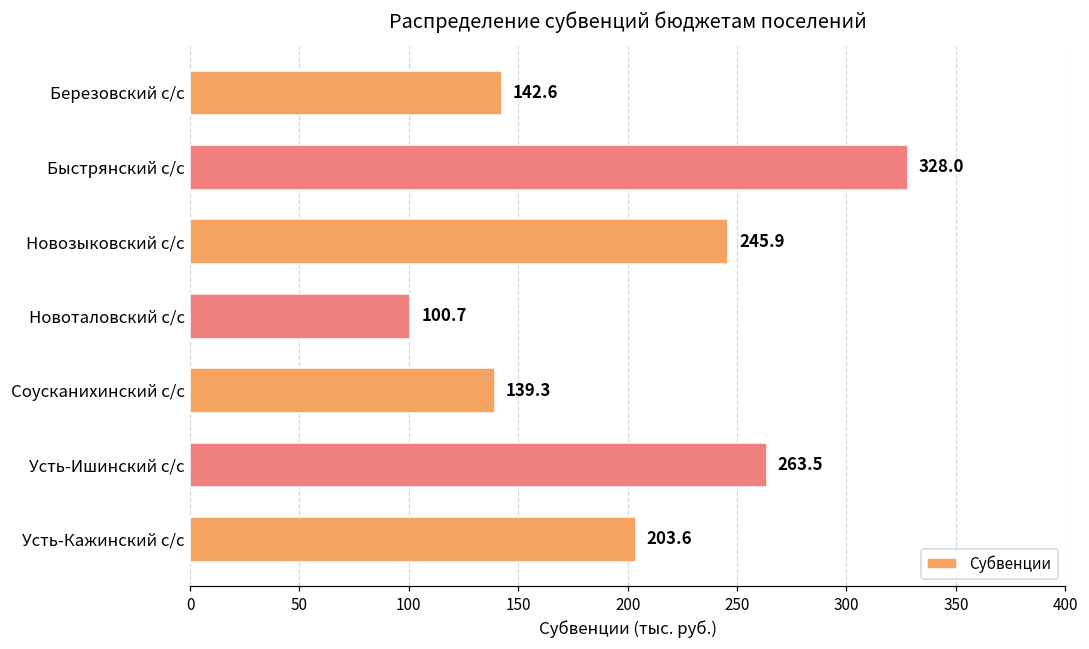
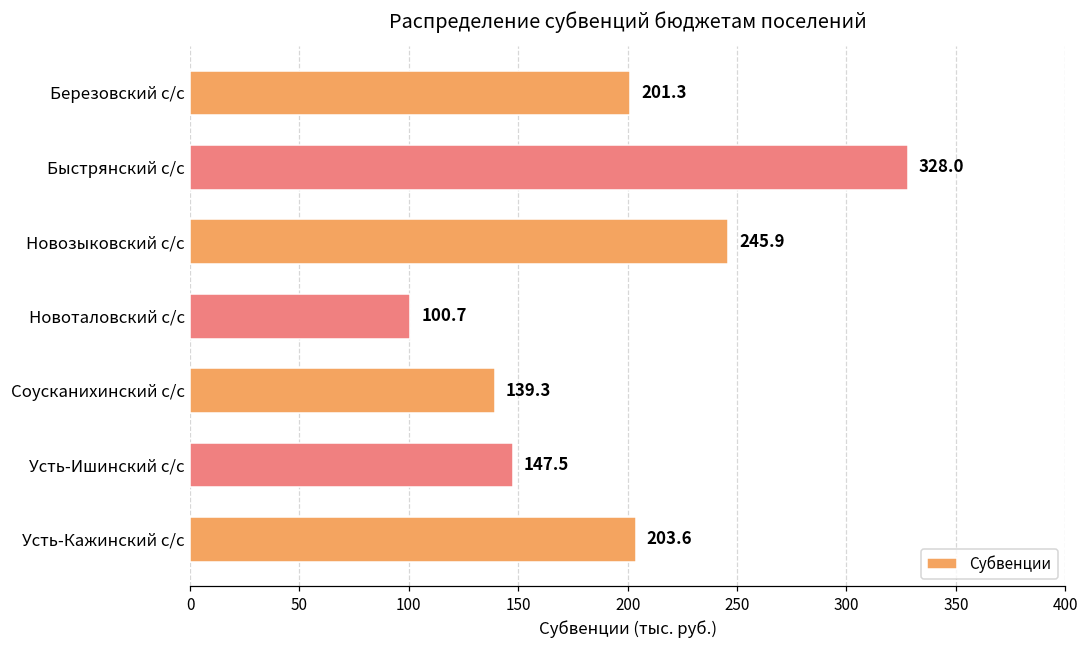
Березовский с/с: 142.6 -> 201.3
Усть-Ишинский с/с: 263.5 -> 147.5
